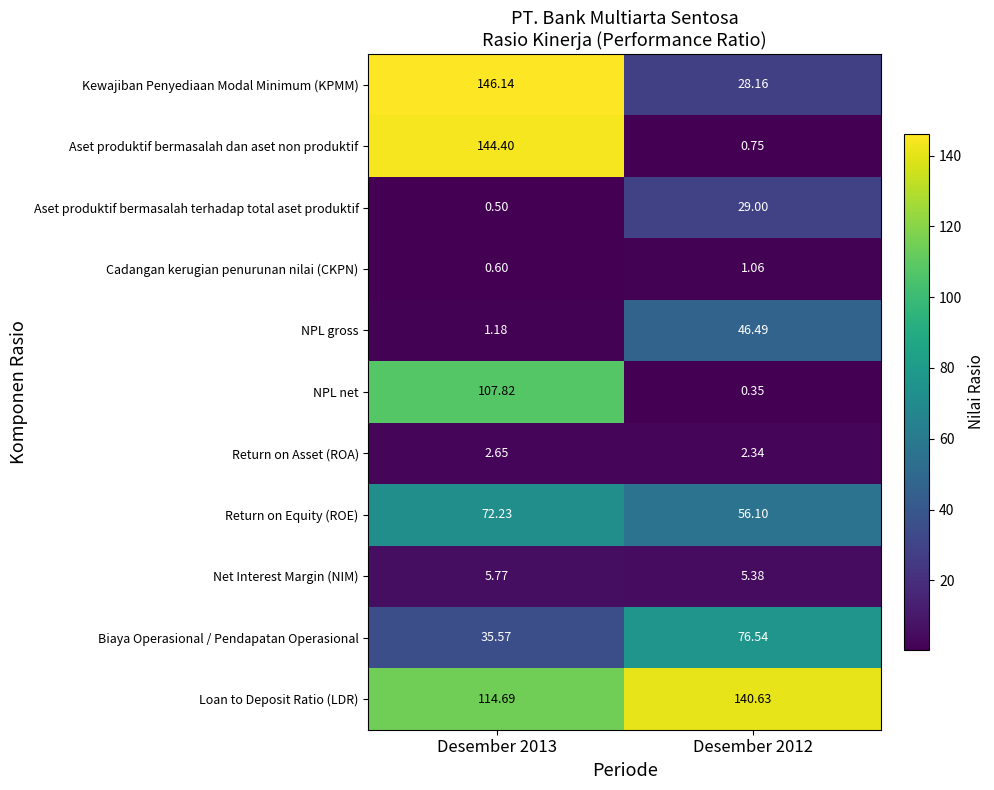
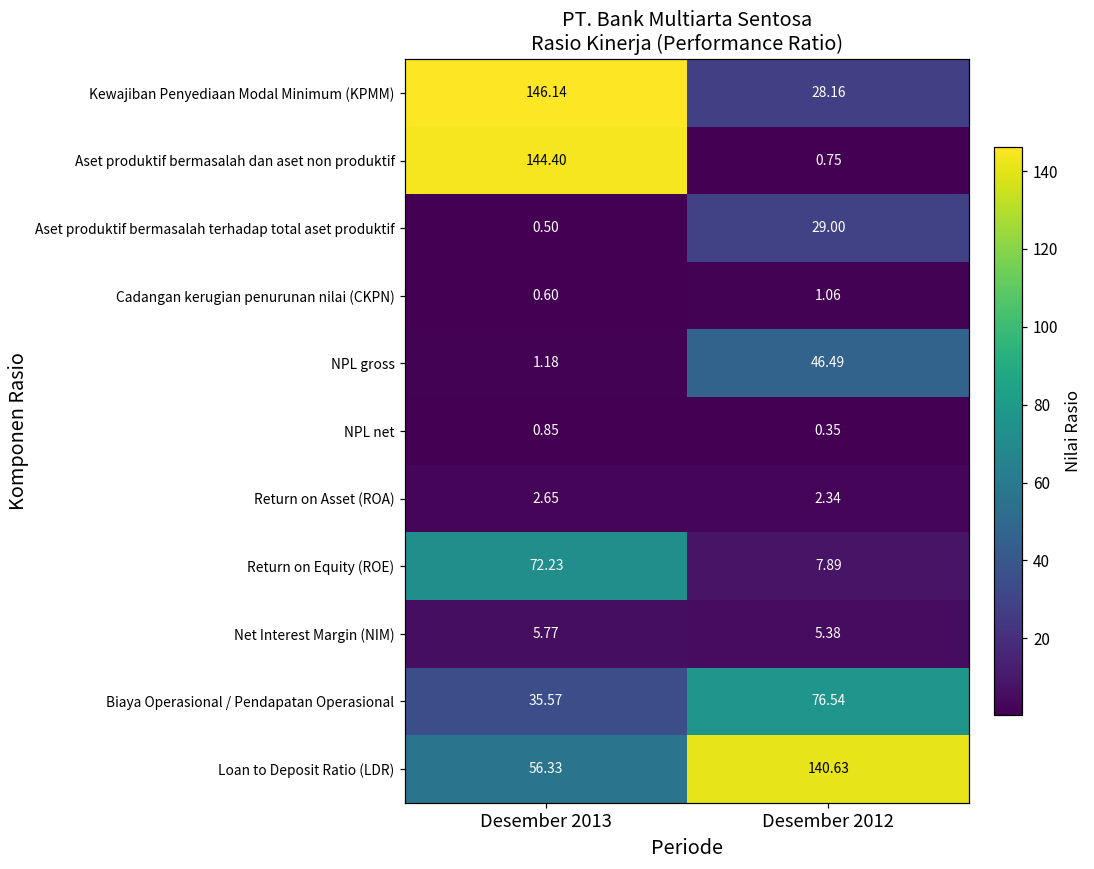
NPL net, Desember 2013: 107.82 -> 0.85
Return on Equity (ROE), Desember 2012: 56.10 -> 7.89
Loan to Deposit Ratio (LDR), Desember 2013: 114.69 -> 56.33
